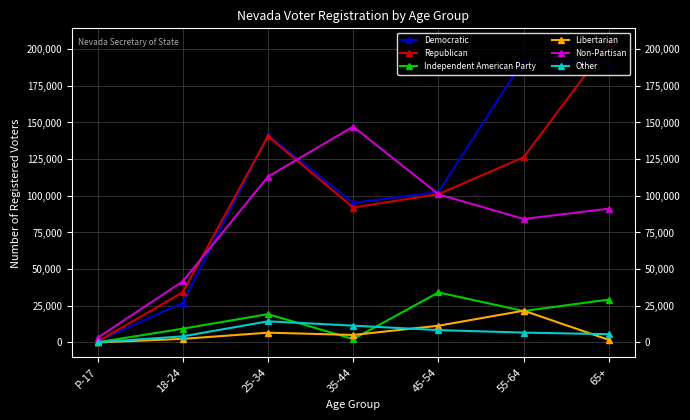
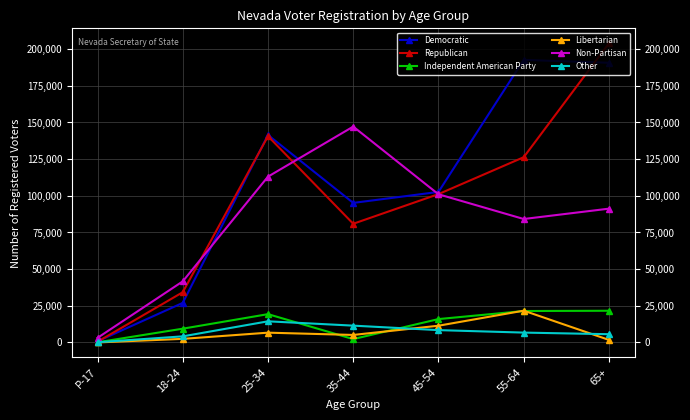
Republican, 35-44: 92,000 -> 81,000
Independent American Party, 45-54: 34,000 -> 16,000
Independent American Party, 65+: 29,000 -> 22,000
